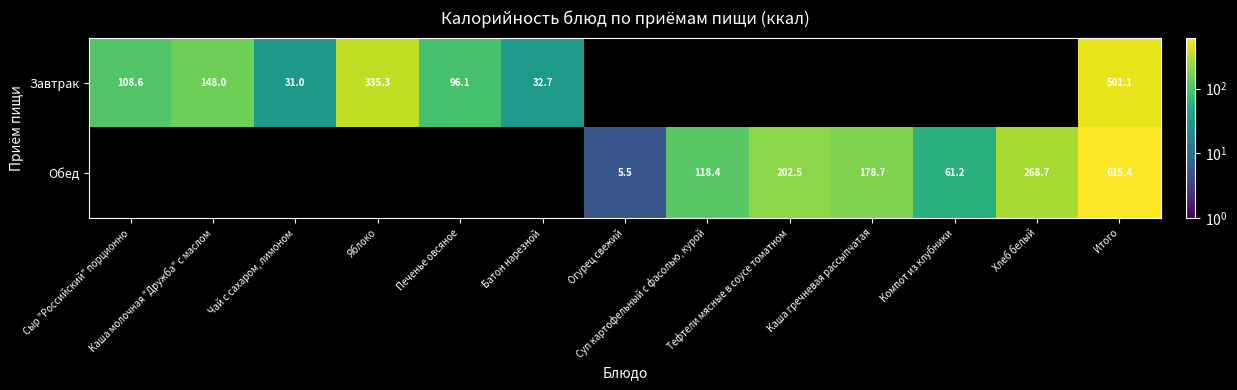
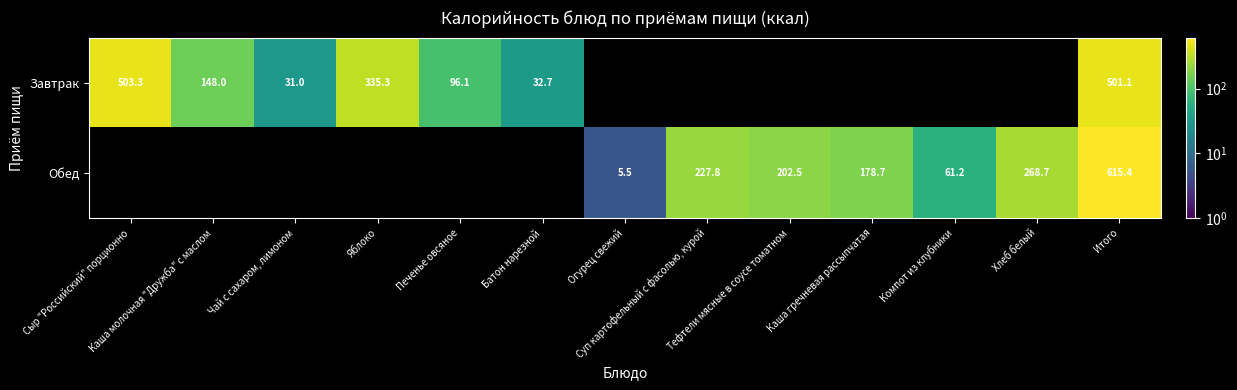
Завтрак, Сыр "Российский" порционно: 108.6 -> 503.3
Обед, Суп картофельный с фасолью, курой: 118.4 -> 227.8
